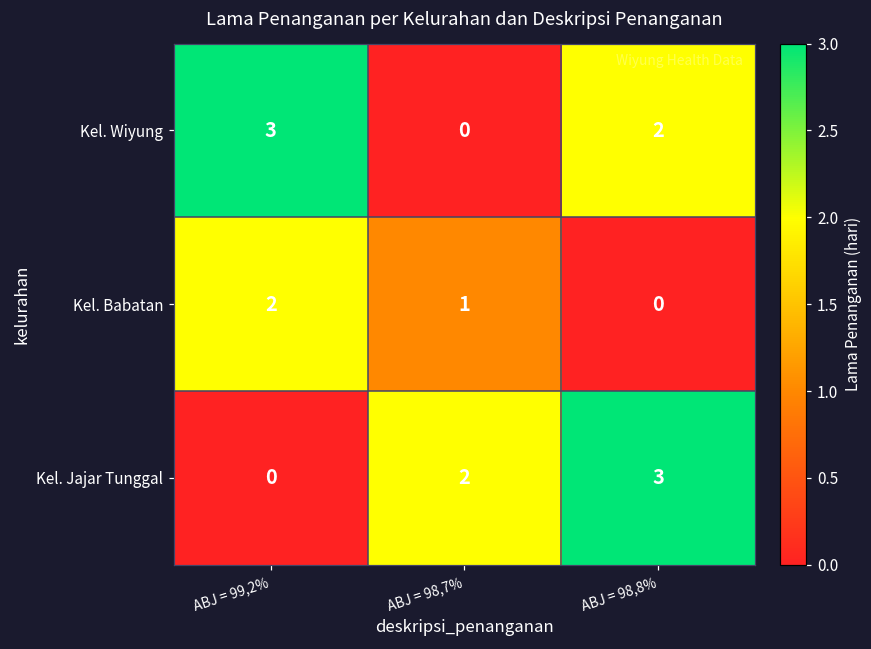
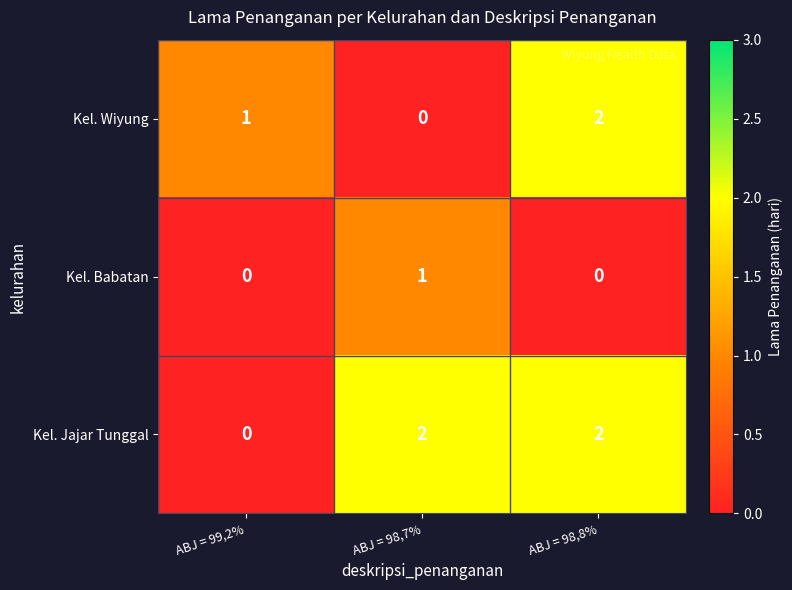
Kel. Wiyung, ABJ = 99,2%: 3 -> 1
Kel. Babatan, ABJ = 99,2%: 2 -> 0
Kel. Jajar Tunggal, ABJ = 98,8%: 3 -> 2
